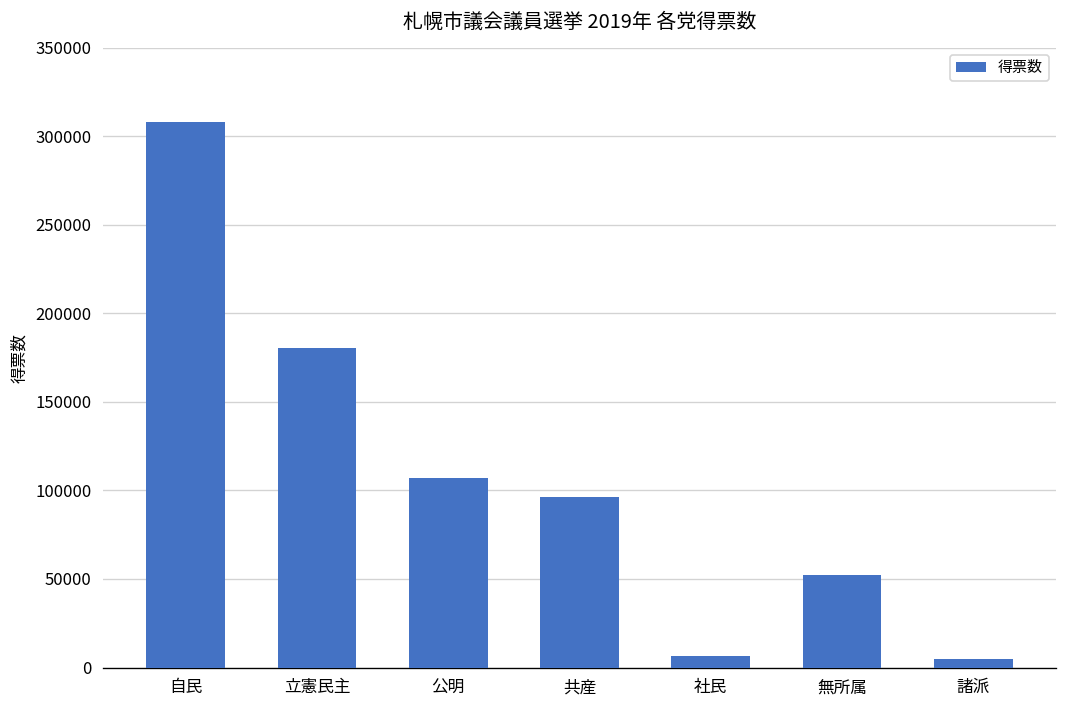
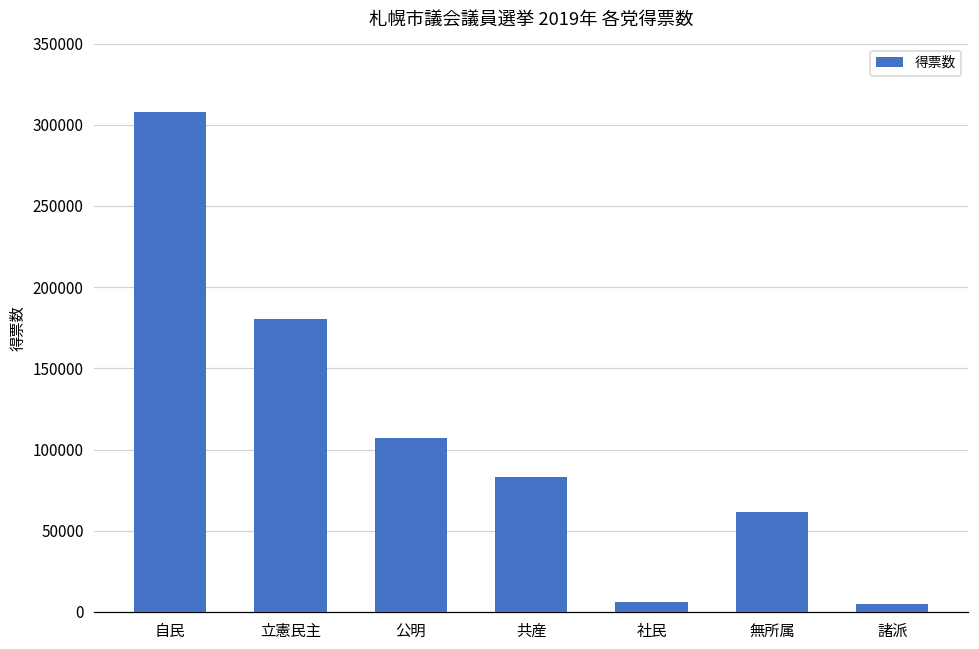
共産: 96000 -> 83000
無所属: 52000 -> 62000
